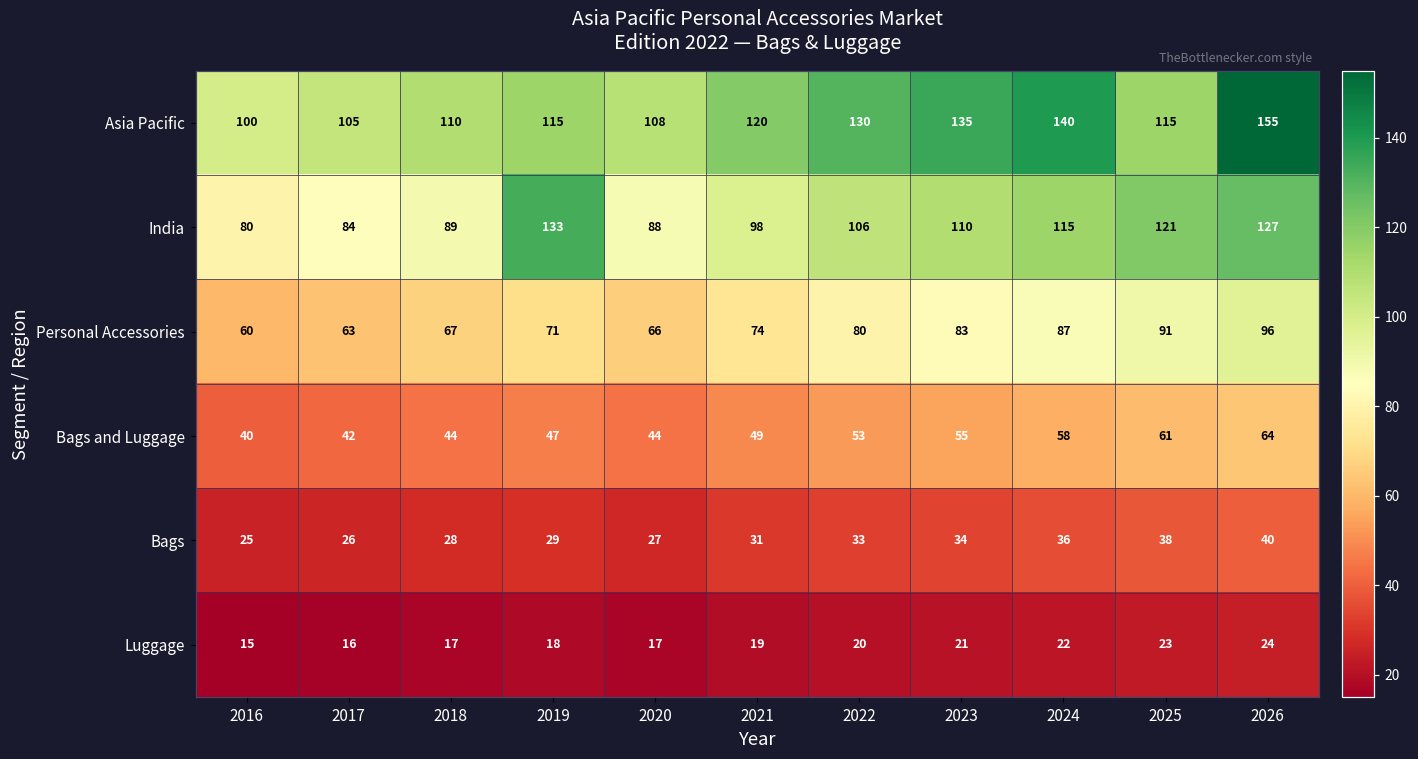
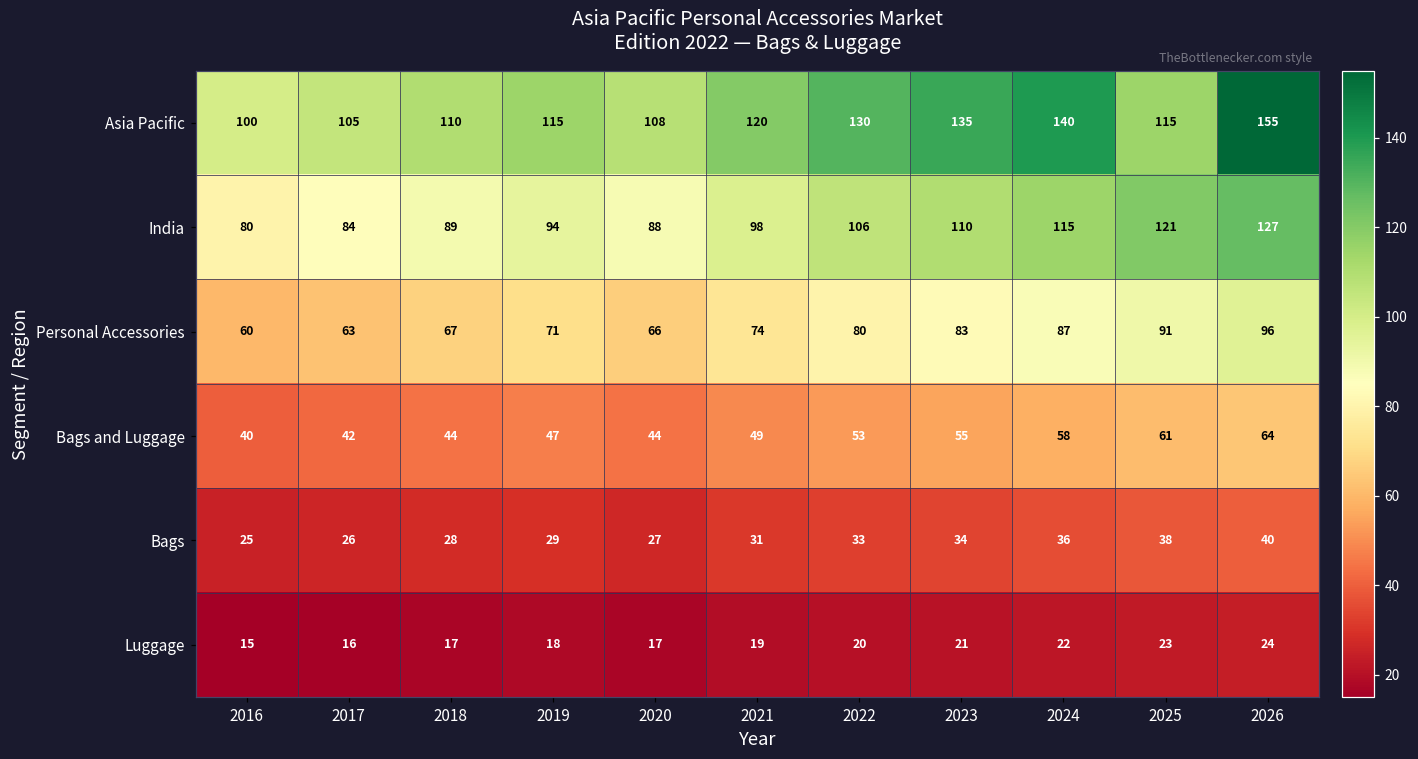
India, 2019: 133 -> 94
